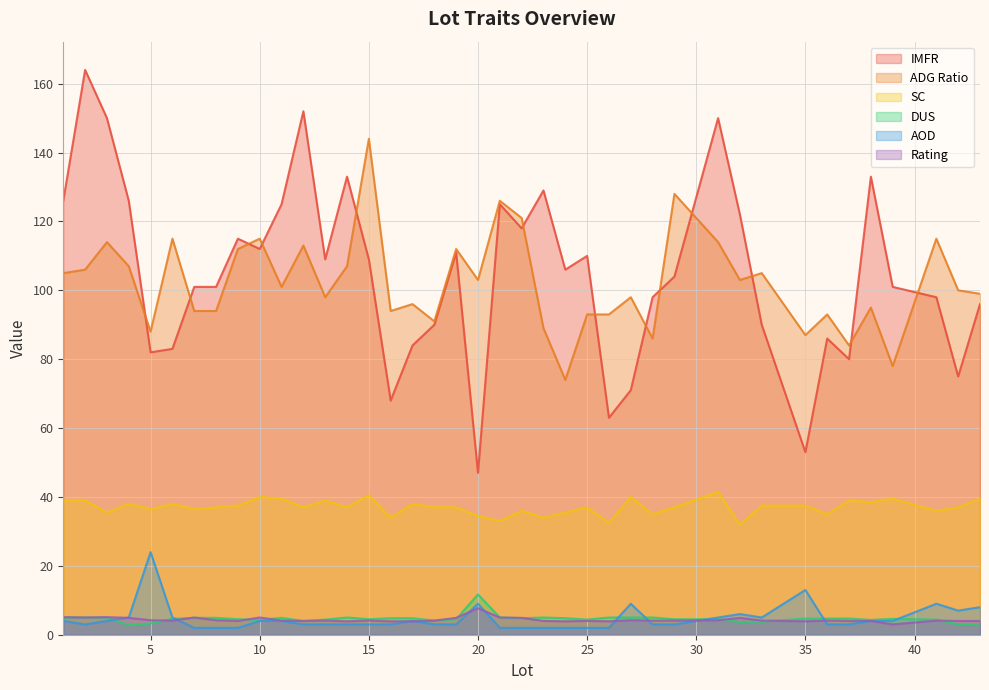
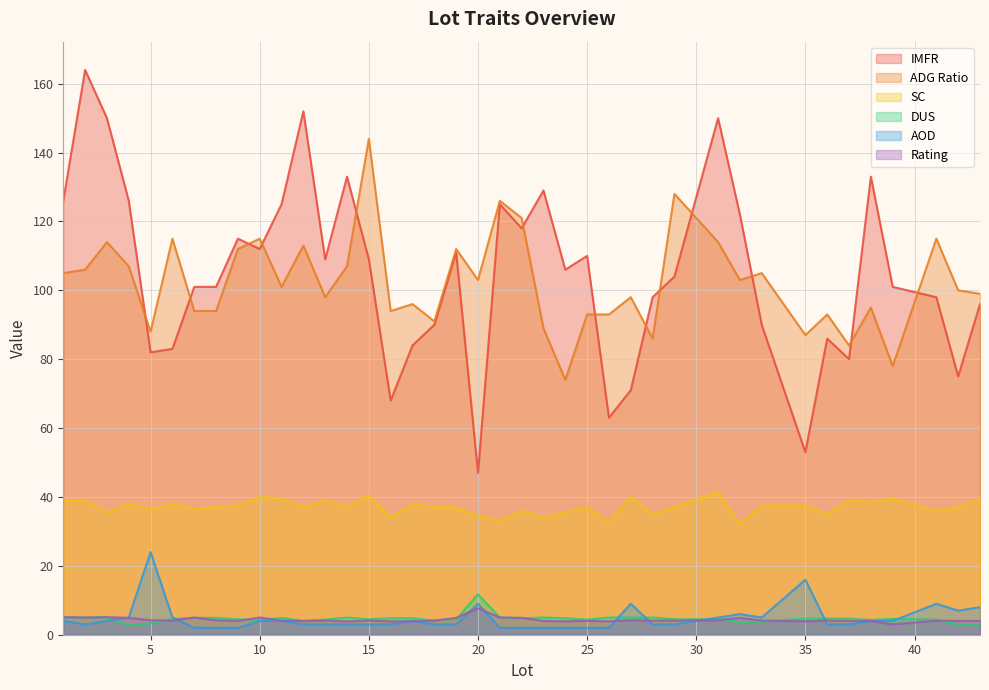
AOD, 35: 13 -> 16
